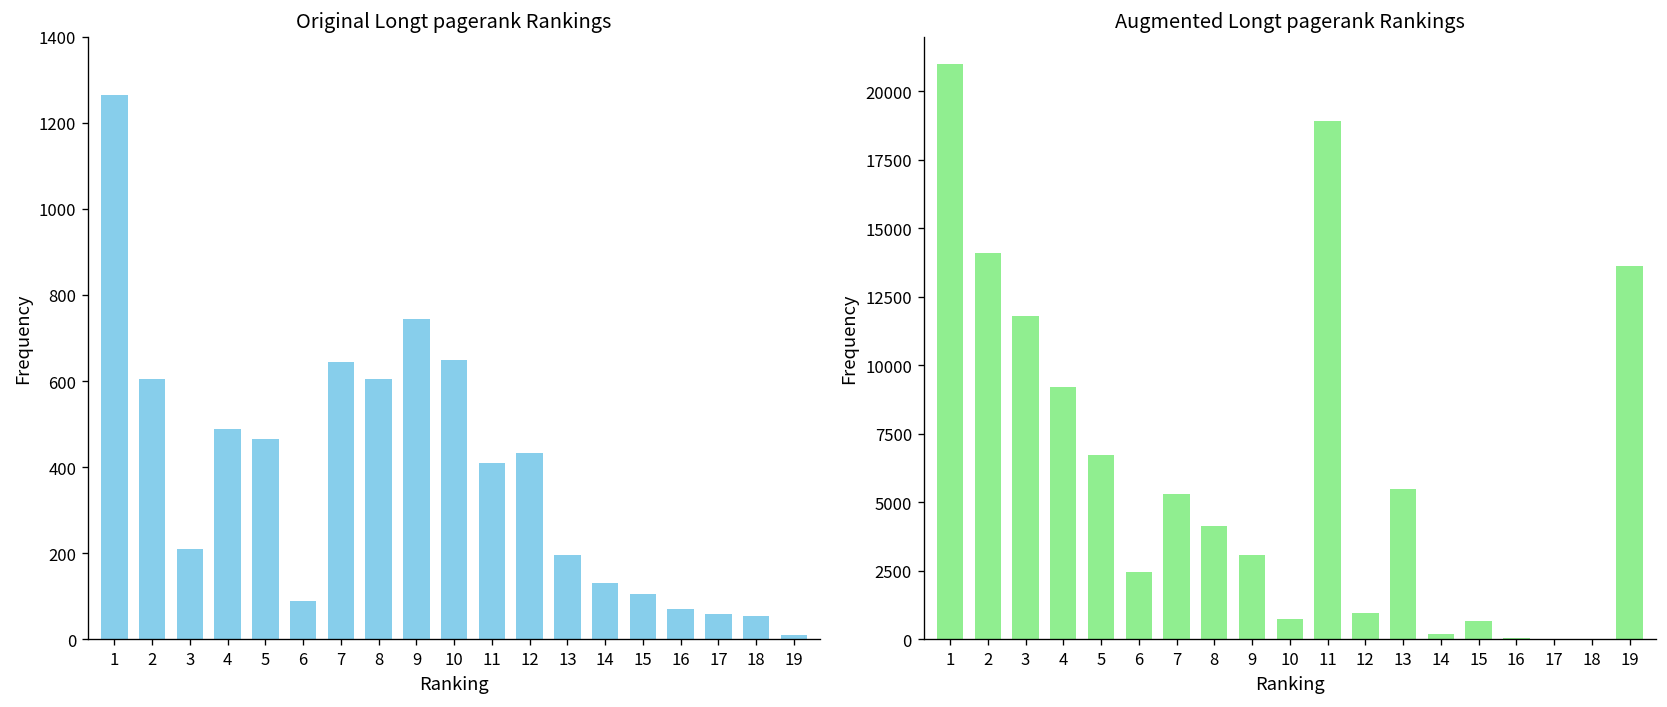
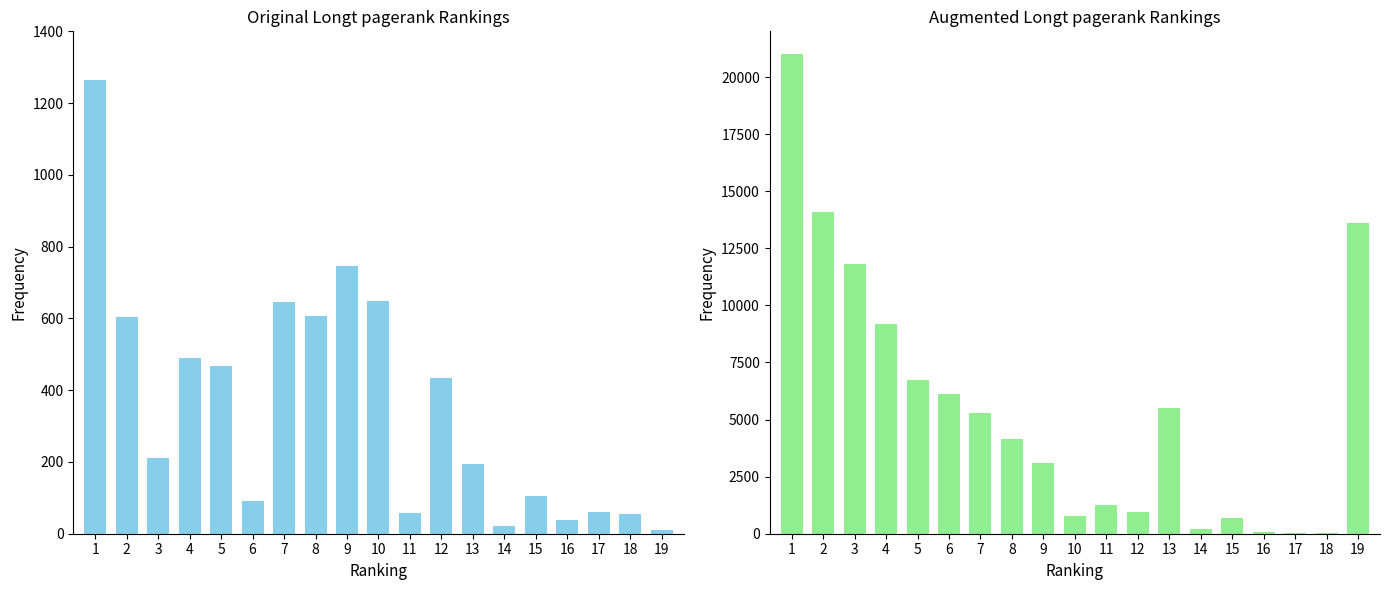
Original Longt pagerank Rankings, 11: 410 -> 60
Original Longt pagerank Rankings, 14: 130 -> 20
Original Longt pagerank Rankings, 16: 70 -> 40
Augmented Longt pagerank Rankings, 6: 2500 -> 6100
Augmented Longt pagerank Rankings, 11: 18900 -> 1300
